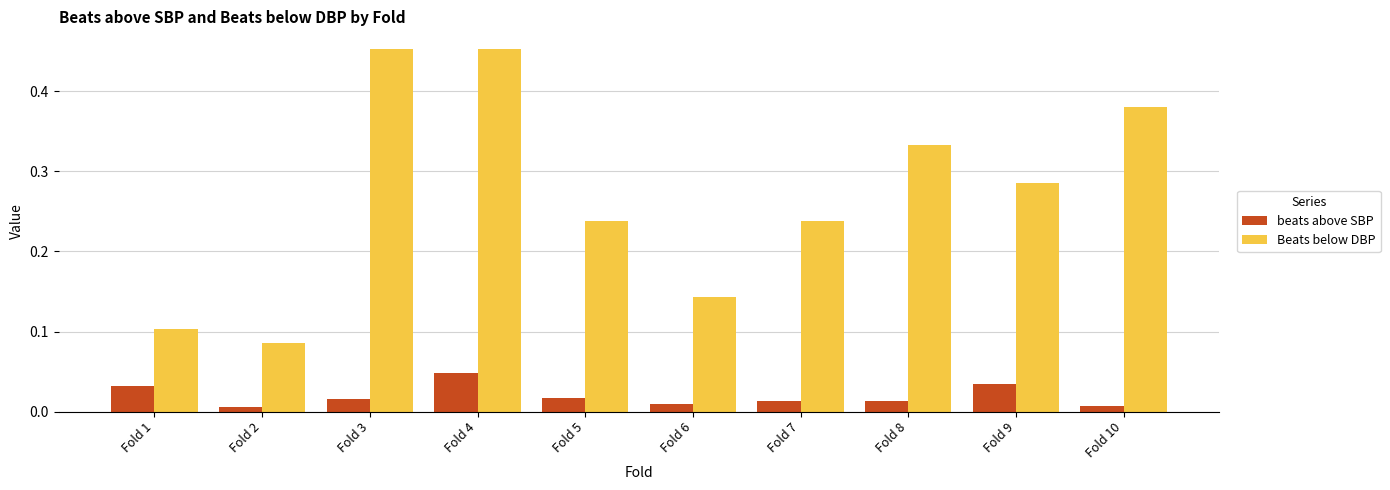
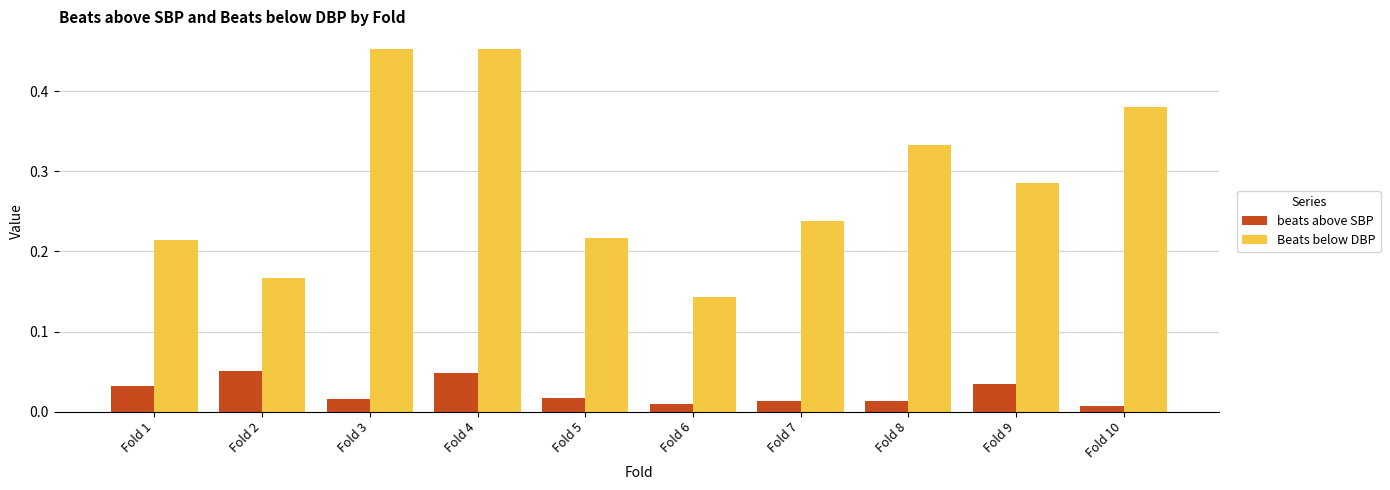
Beats below DBP, Fold 1: 0.10 -> 0.21
beats above SBP, Fold 2: 0.01 -> 0.05
Beats below DBP, Fold 2: 0.09 -> 0.17
Beats below DBP, Fold 5: 0.24 -> 0.22
